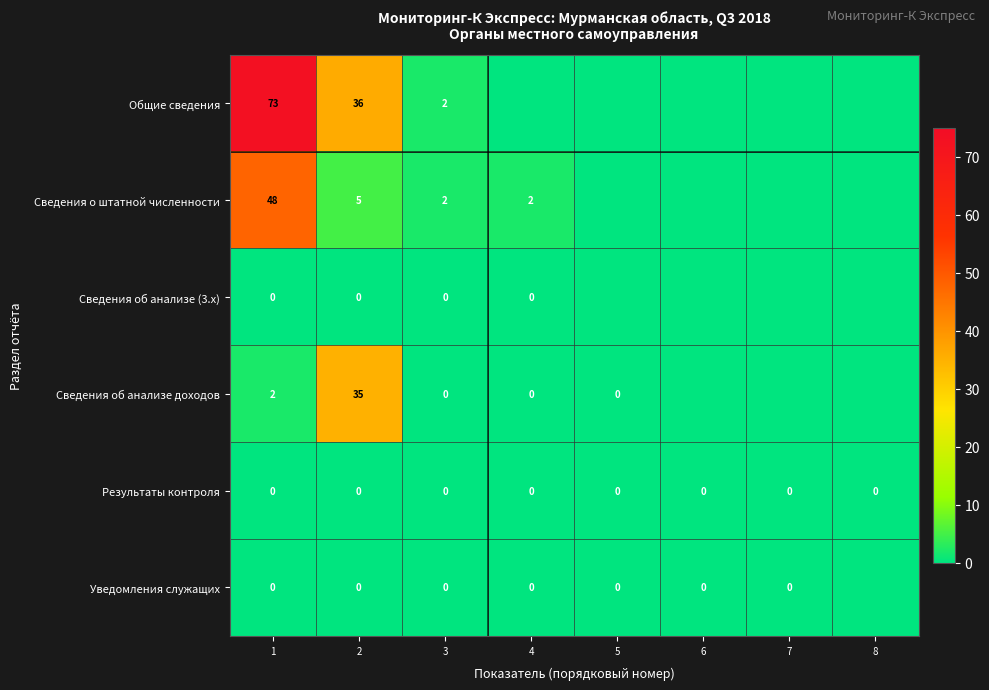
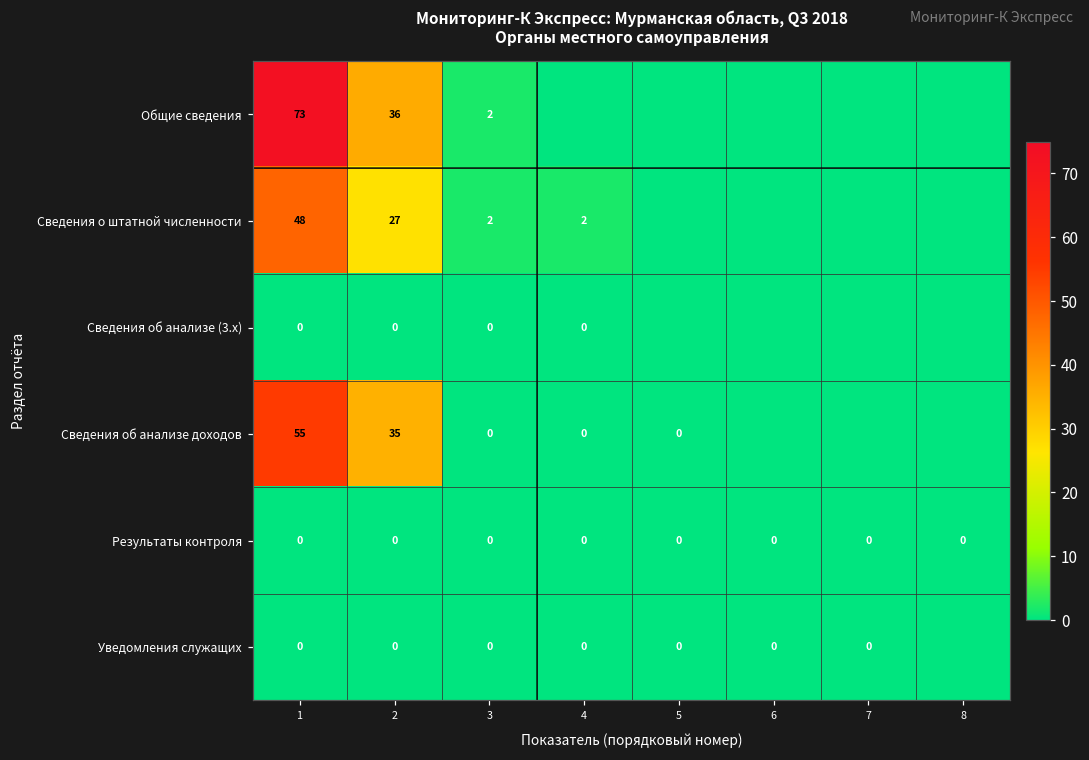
Сведения о штатной численности, 2: 5 -> 27
Сведения об анализе доходов, 1: 2 -> 55
